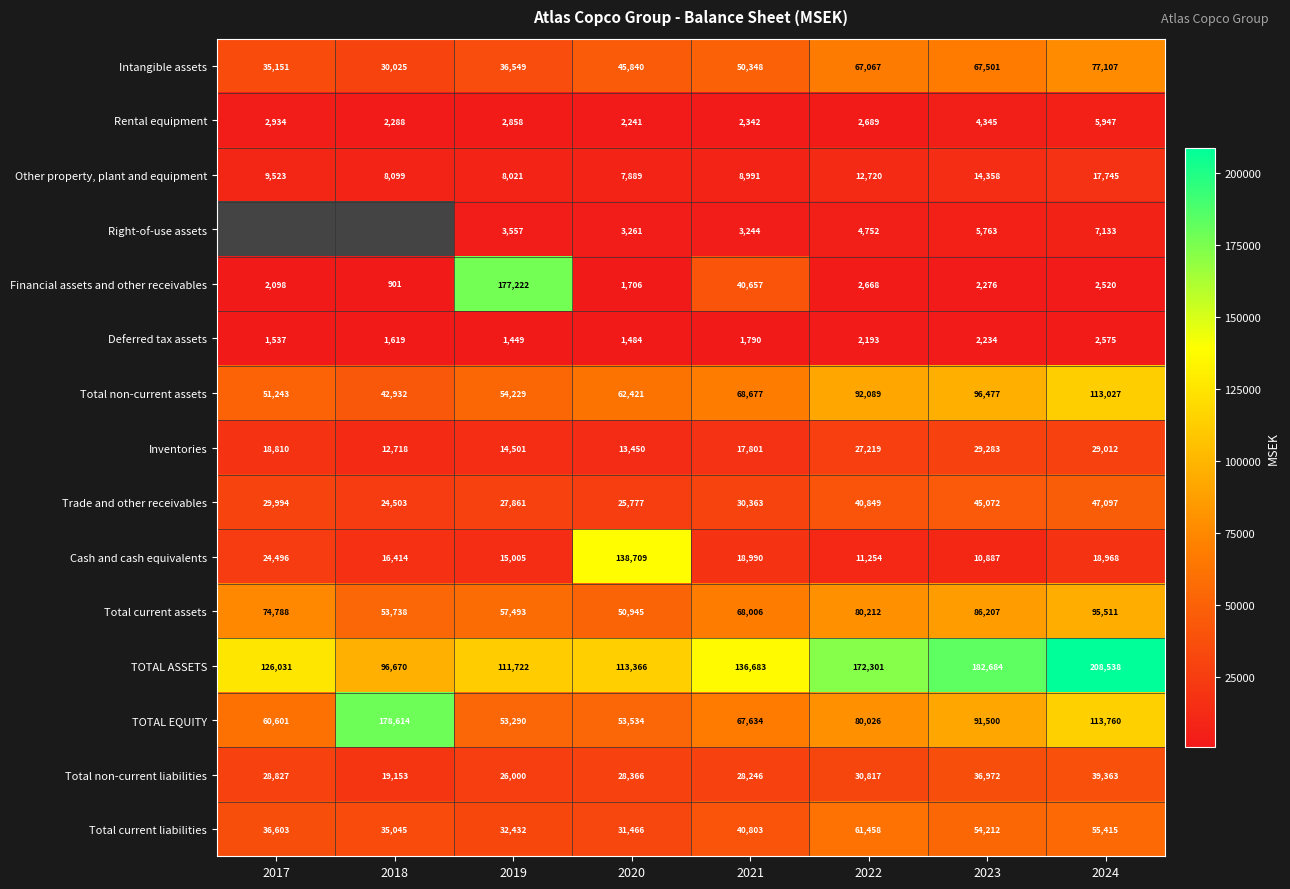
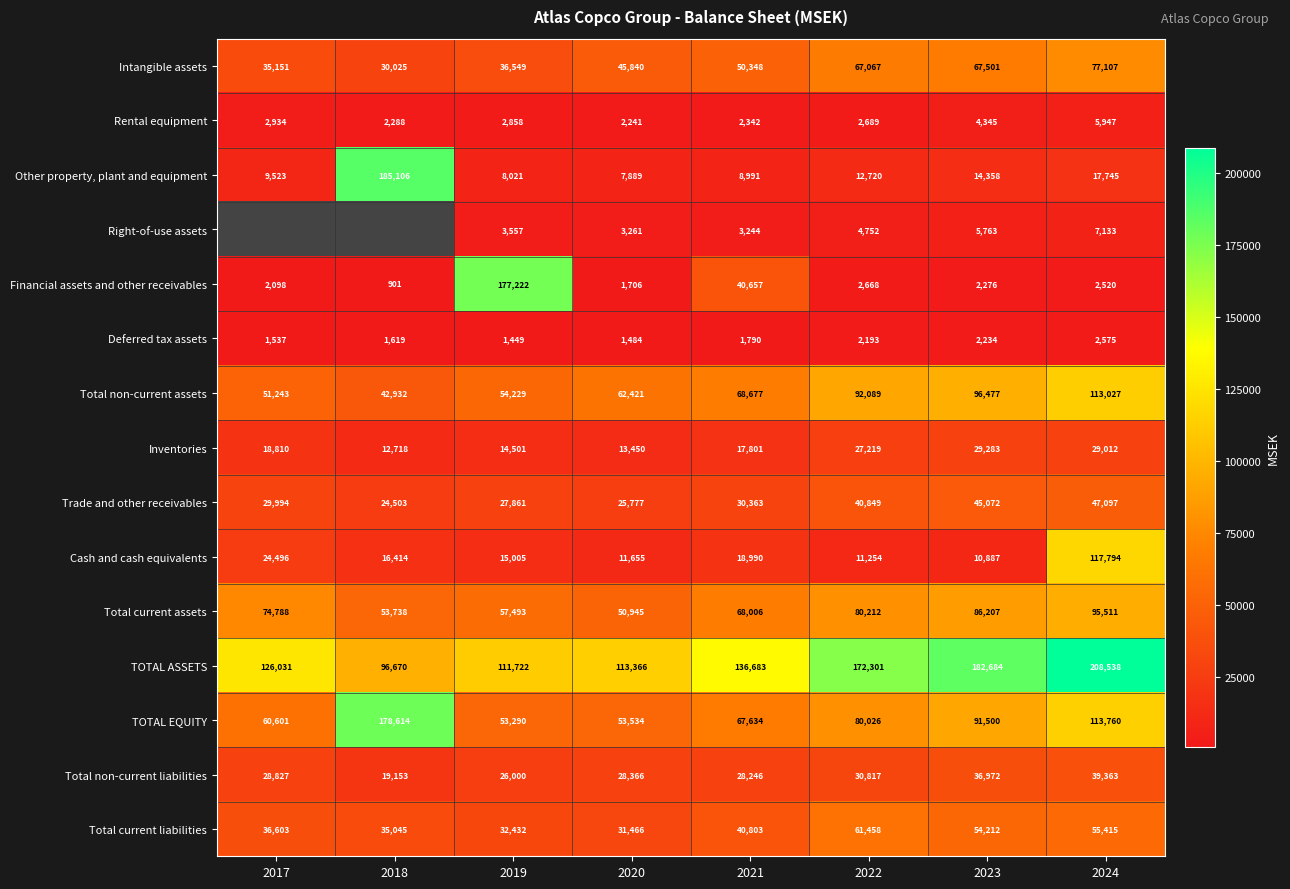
Other property, plant and equipment, 2018: 8,099 -> 185,106
Cash and cash equivalents, 2020: 138,709 -> 11,655
Cash and cash equivalents, 2024: 18,968 -> 117,794
